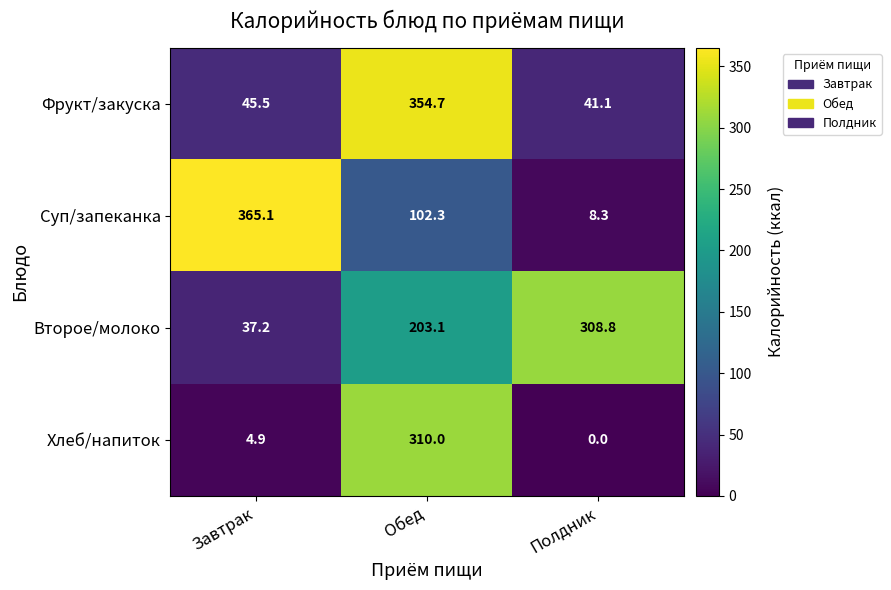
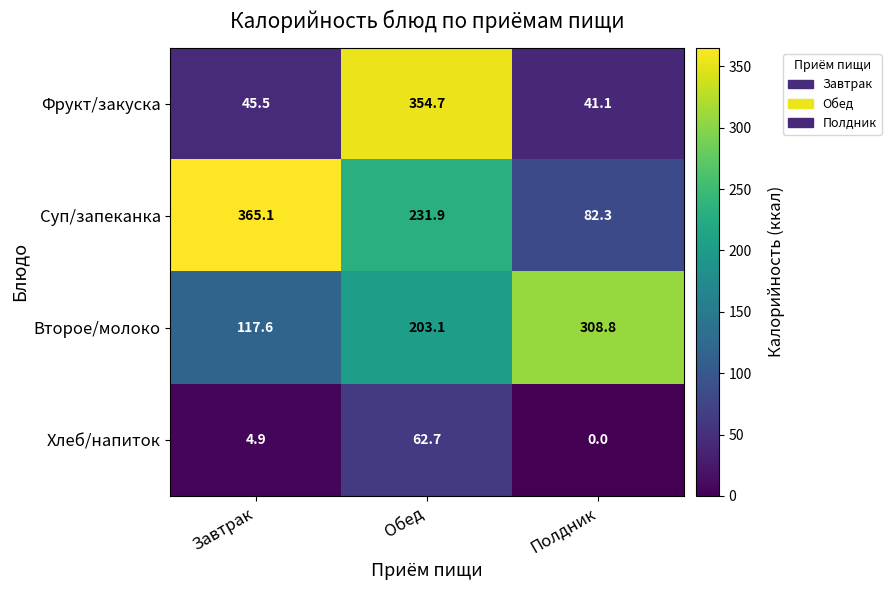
Суп/запеканка, Обед: 102.3 -> 231.9
Суп/запеканка, Полдник: 8.3 -> 82.3
Второе/молоко, Завтрак: 37.2 -> 117.6
Хлеб/напиток, Обед: 310.0 -> 62.7
